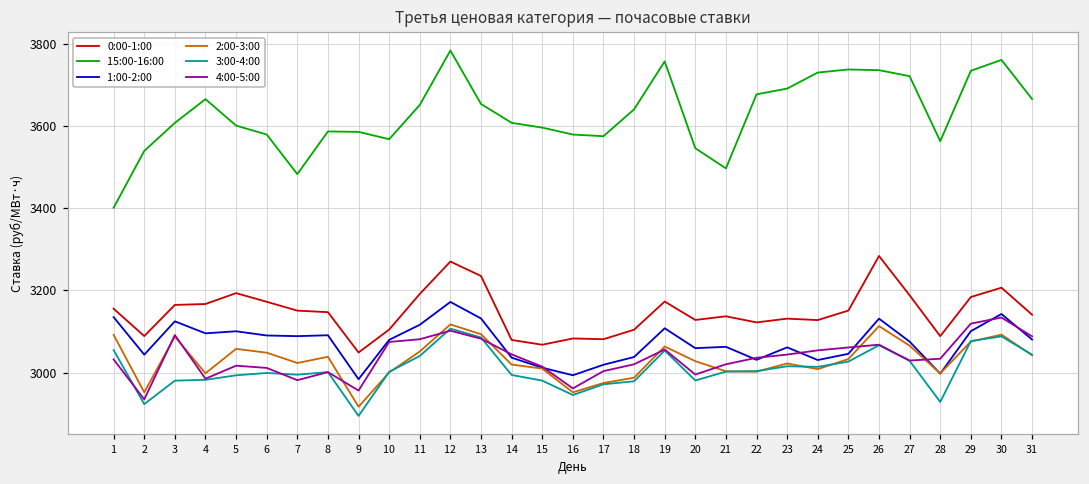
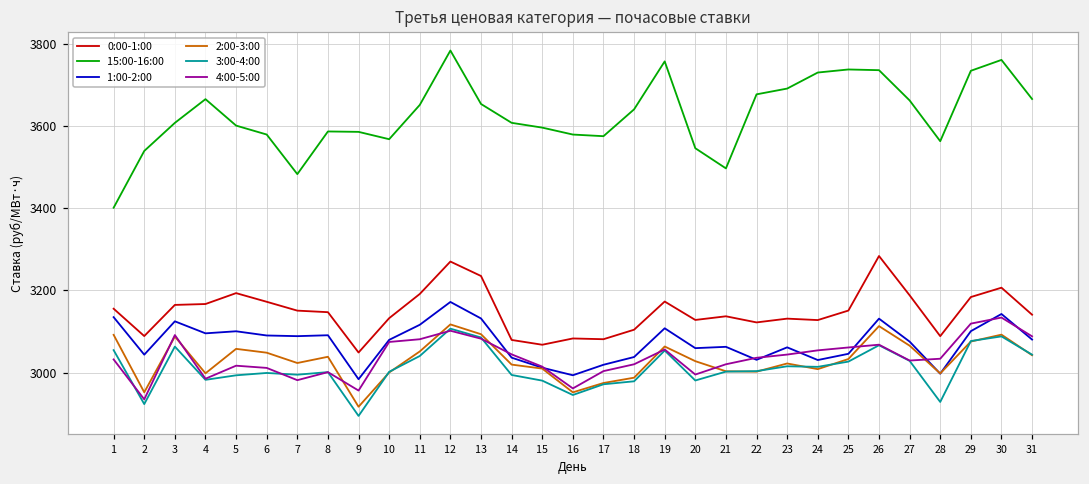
3:00-4:00, 3: 2980 -> 3060
0:00-1:00, 10: 3100 -> 3130
15:00-16:00, 27: 3720 -> 3660
